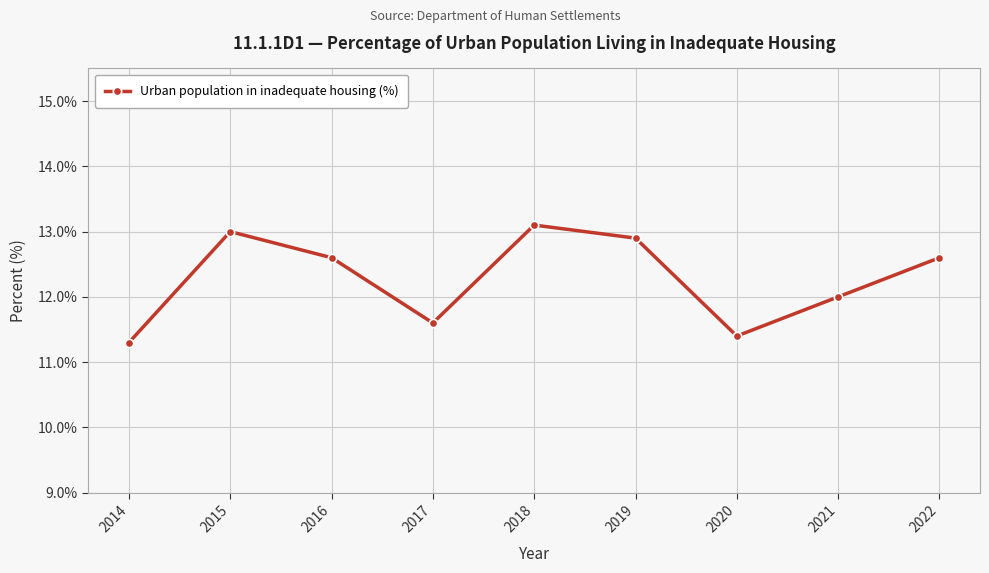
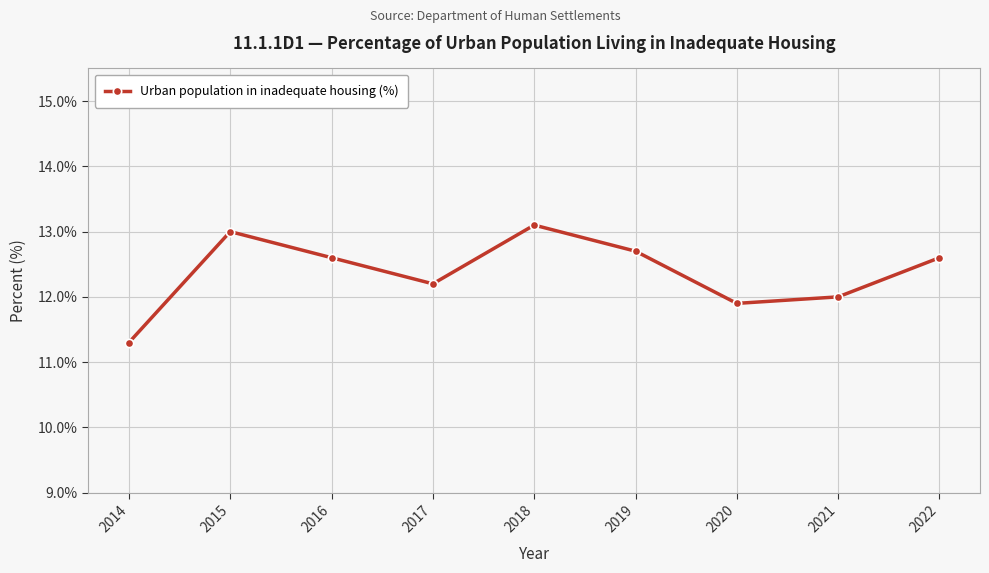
2017: 11.6% -> 12.2%
2019: 12.9% -> 12.7%
2020: 11.4% -> 11.9%
